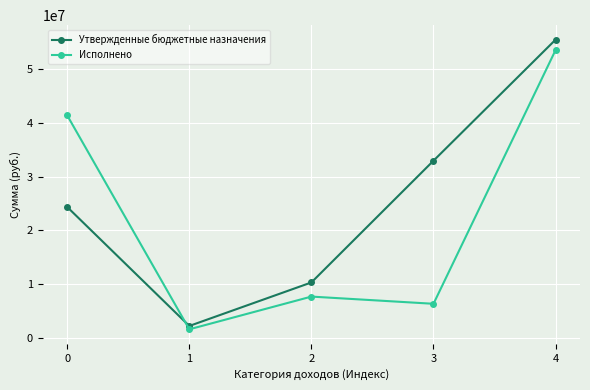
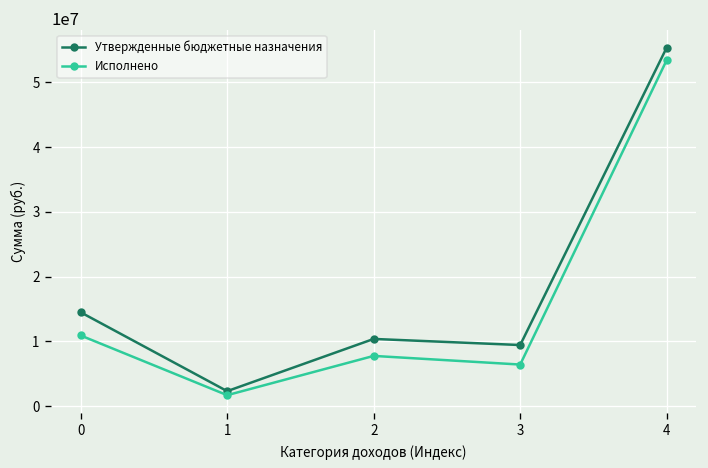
Утвержденные бюджетные назначения, 0: 24000000 -> 14000000
Исполнено, 0: 41000000 -> 11000000
Утвержденные бюджетные назначения, 3: 33000000 -> 9000000
